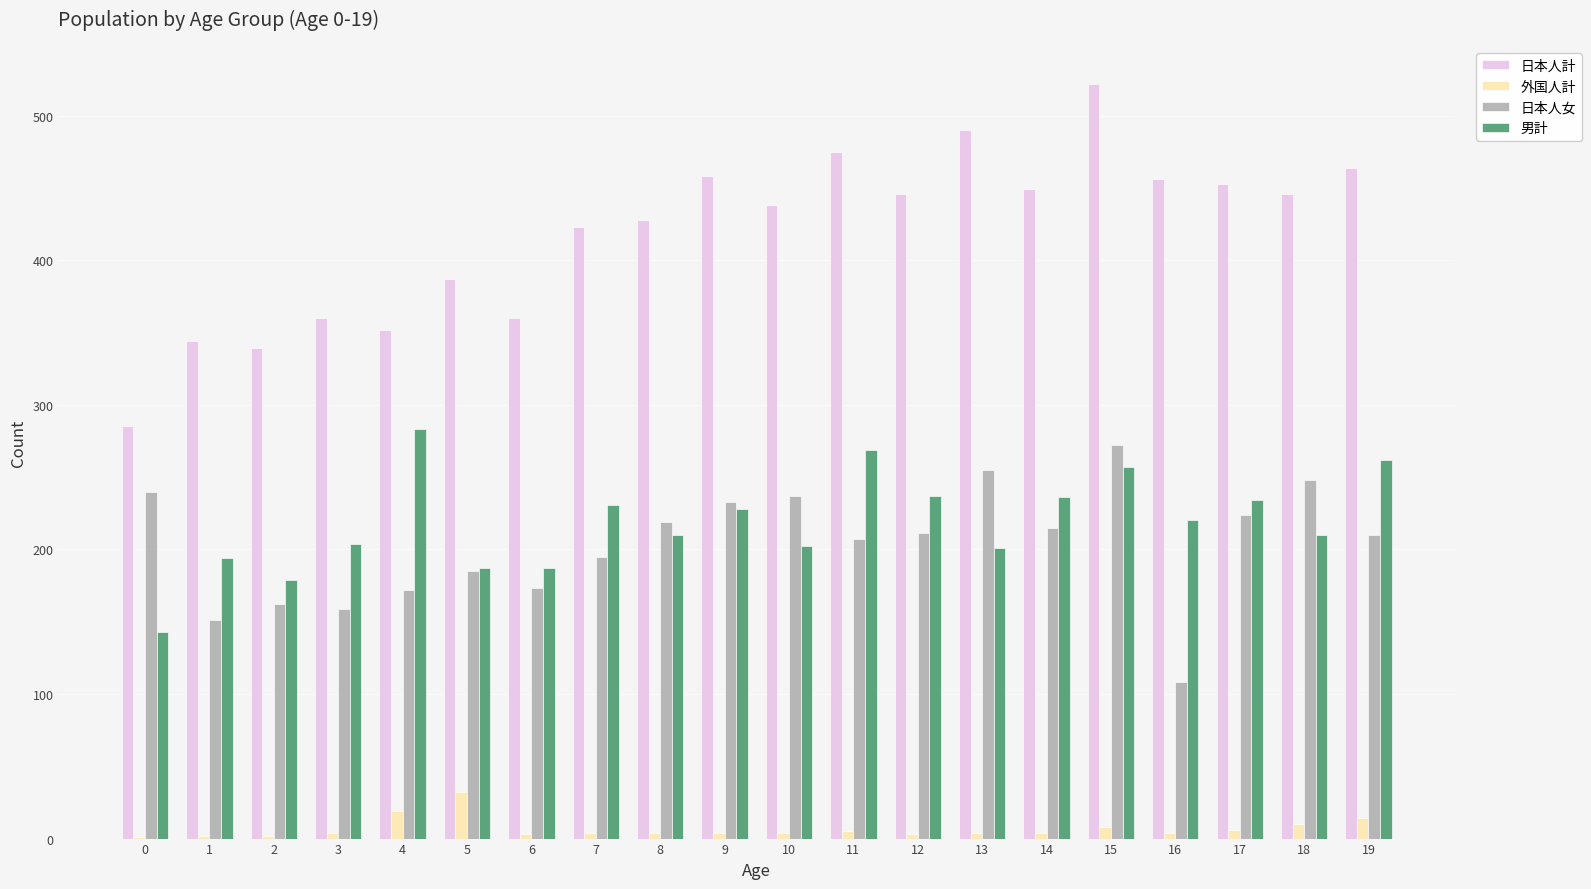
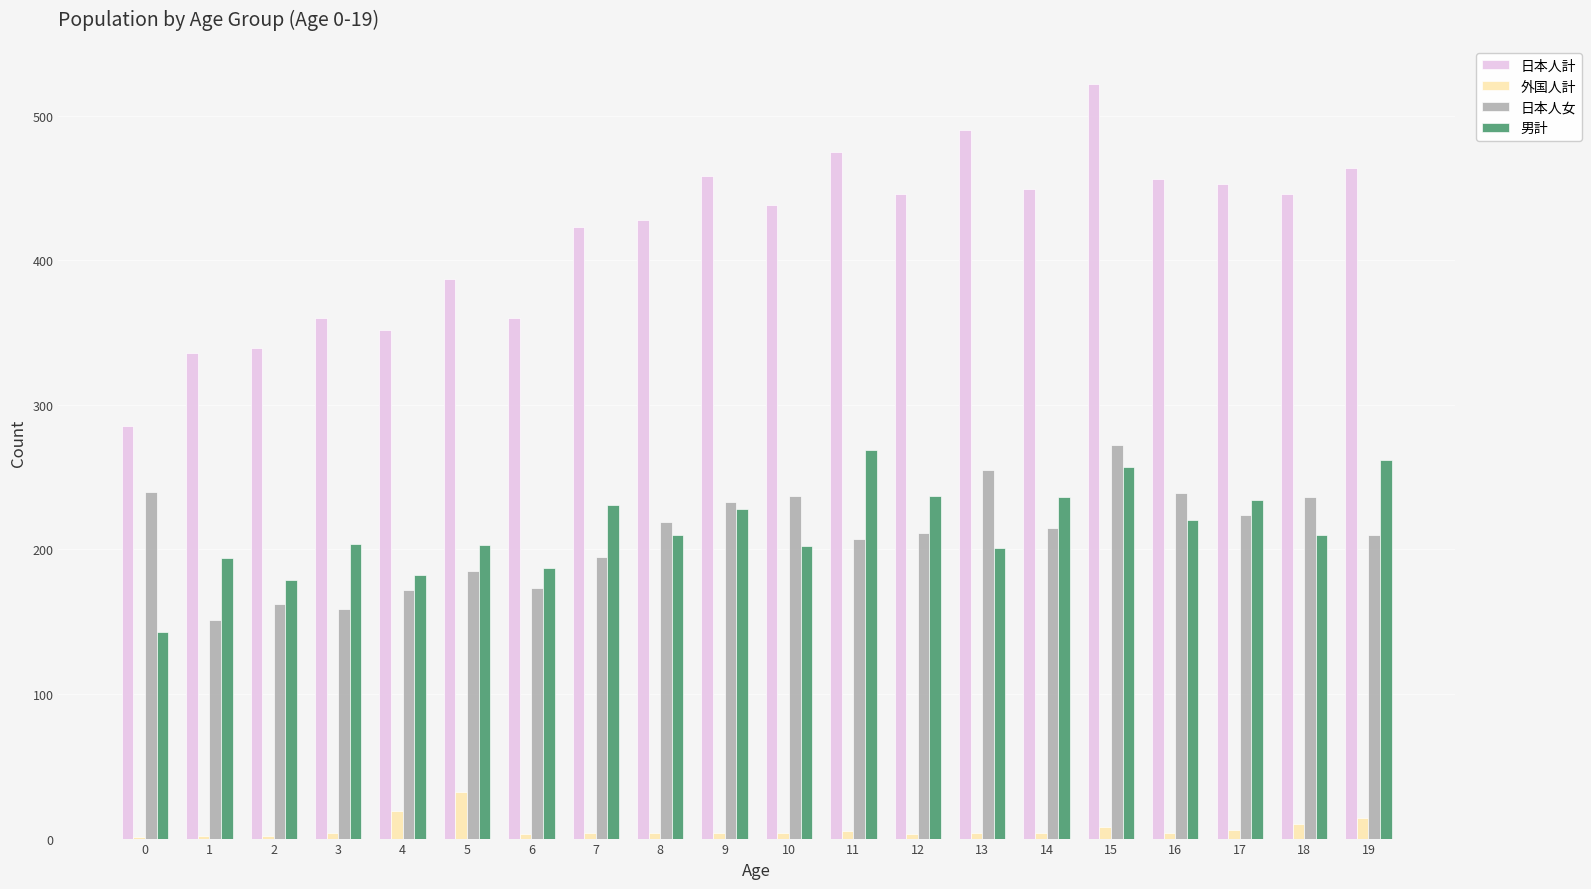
日本人計, 1: 344 -> 336
男計, 4: 283 -> 182
男計, 5: 187 -> 203
日本人女, 16: 108 -> 239
日本人女, 18: 248 -> 236
